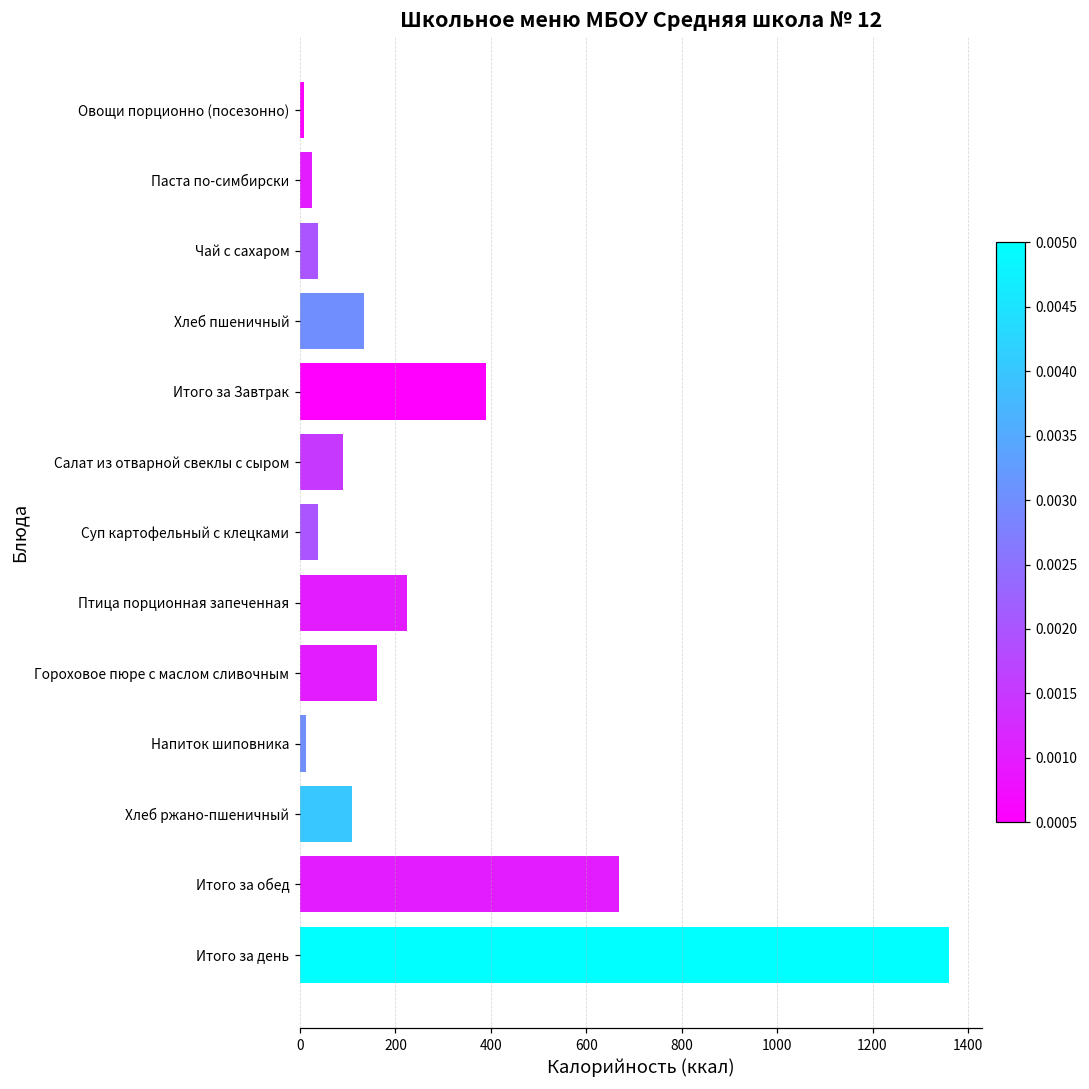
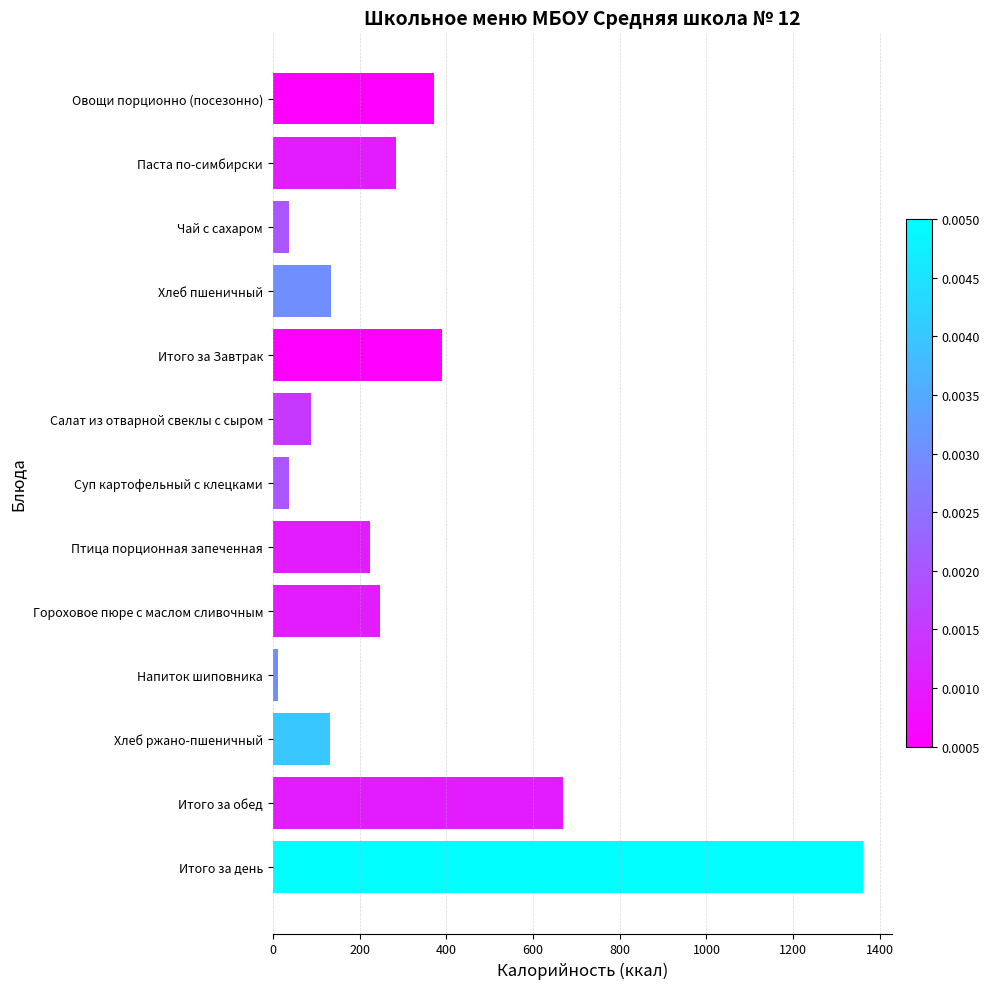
Овощи порционно (посезонно): 10 -> 370
Паста по-симбирски: 30 -> 290
Гороховое пюре с маслом сливочным: 160 -> 250
Хлеб ржано-пшеничный: 110 -> 130
